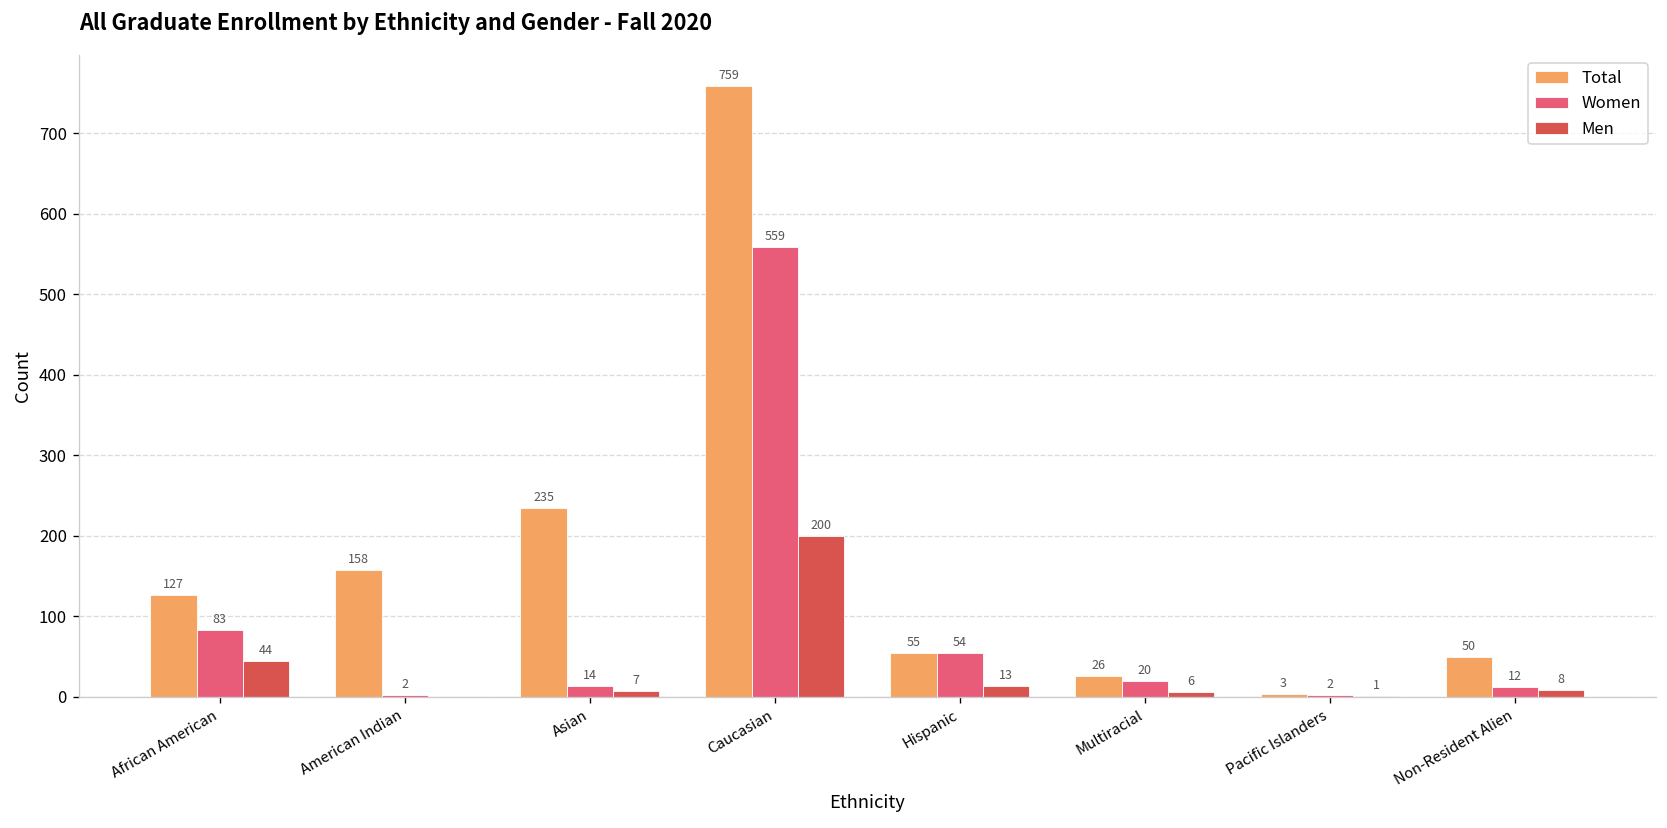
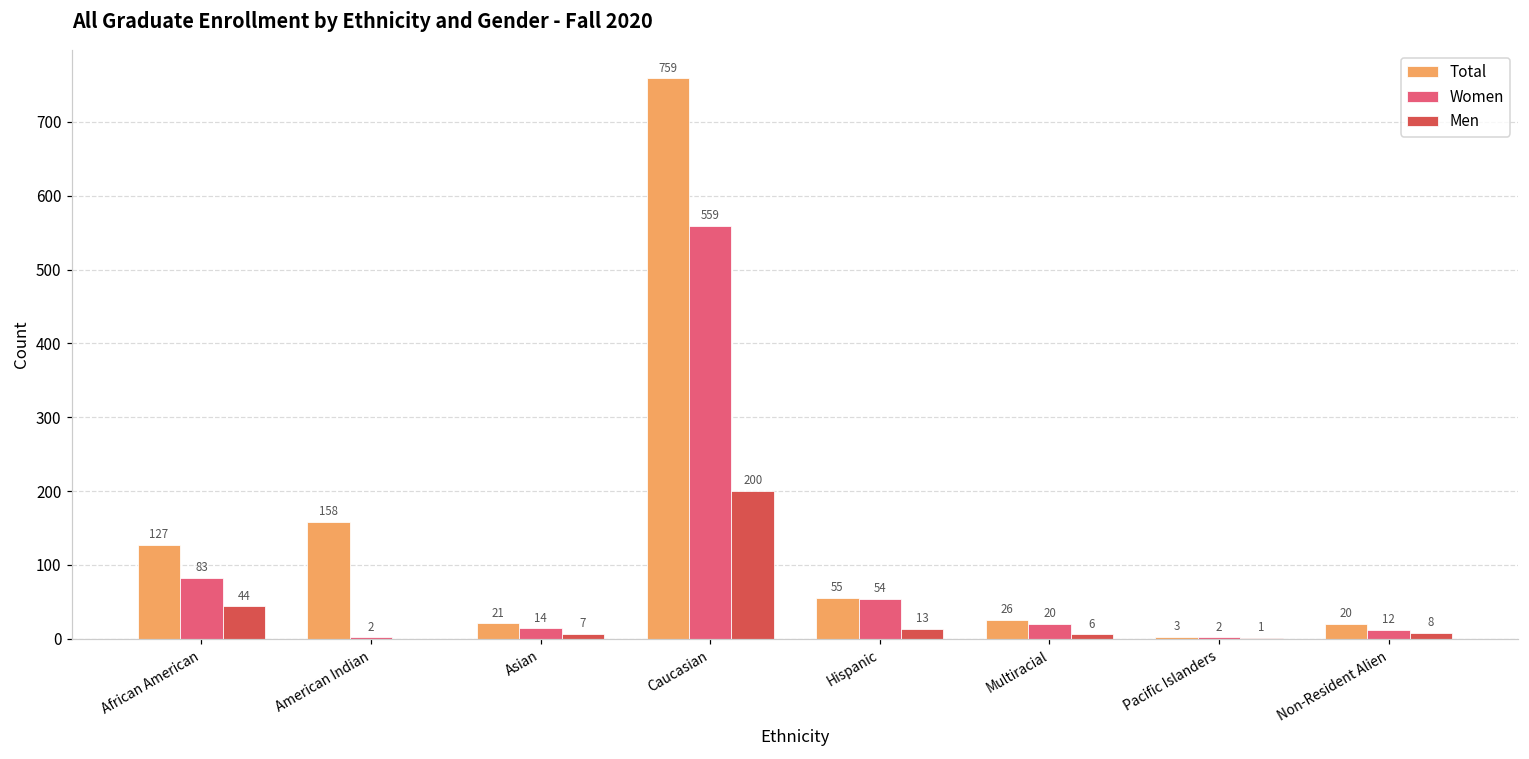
Total, Asian: 235 -> 21
Total, Non-Resident Alien: 50 -> 20
